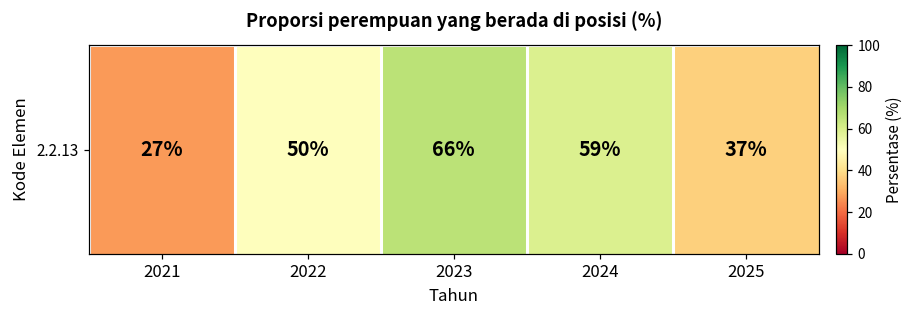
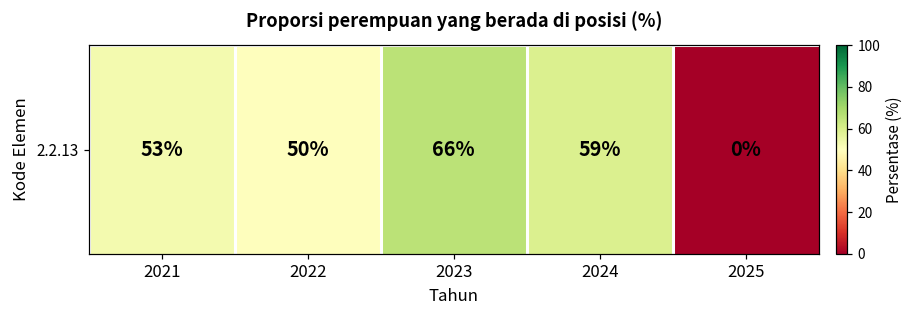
2.2.13, 2021: 27% -> 53%
2.2.13, 2025: 37% -> 0%
